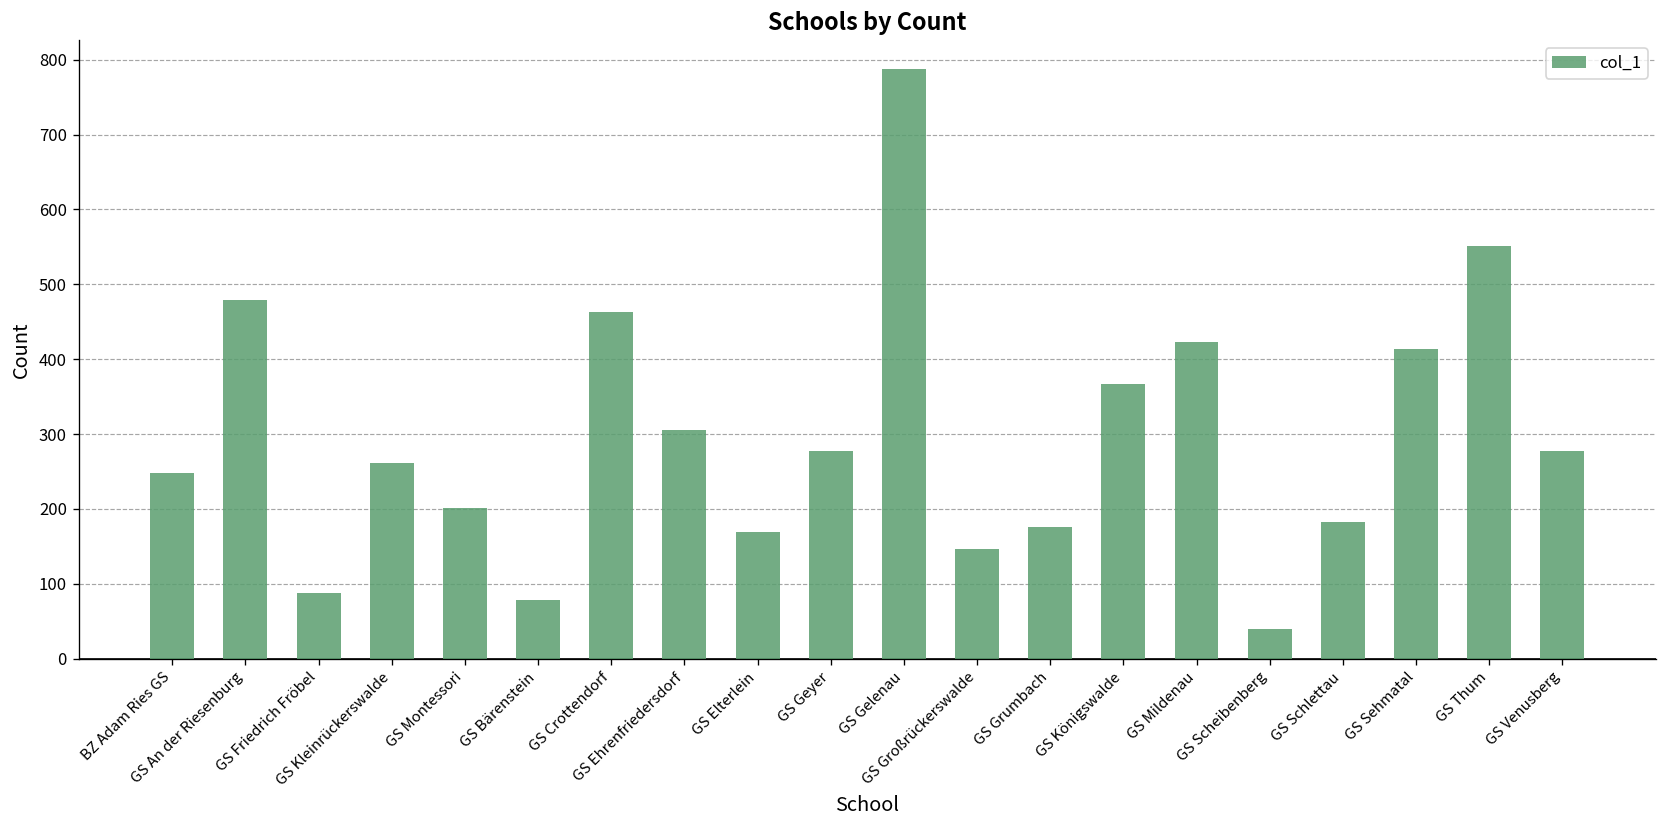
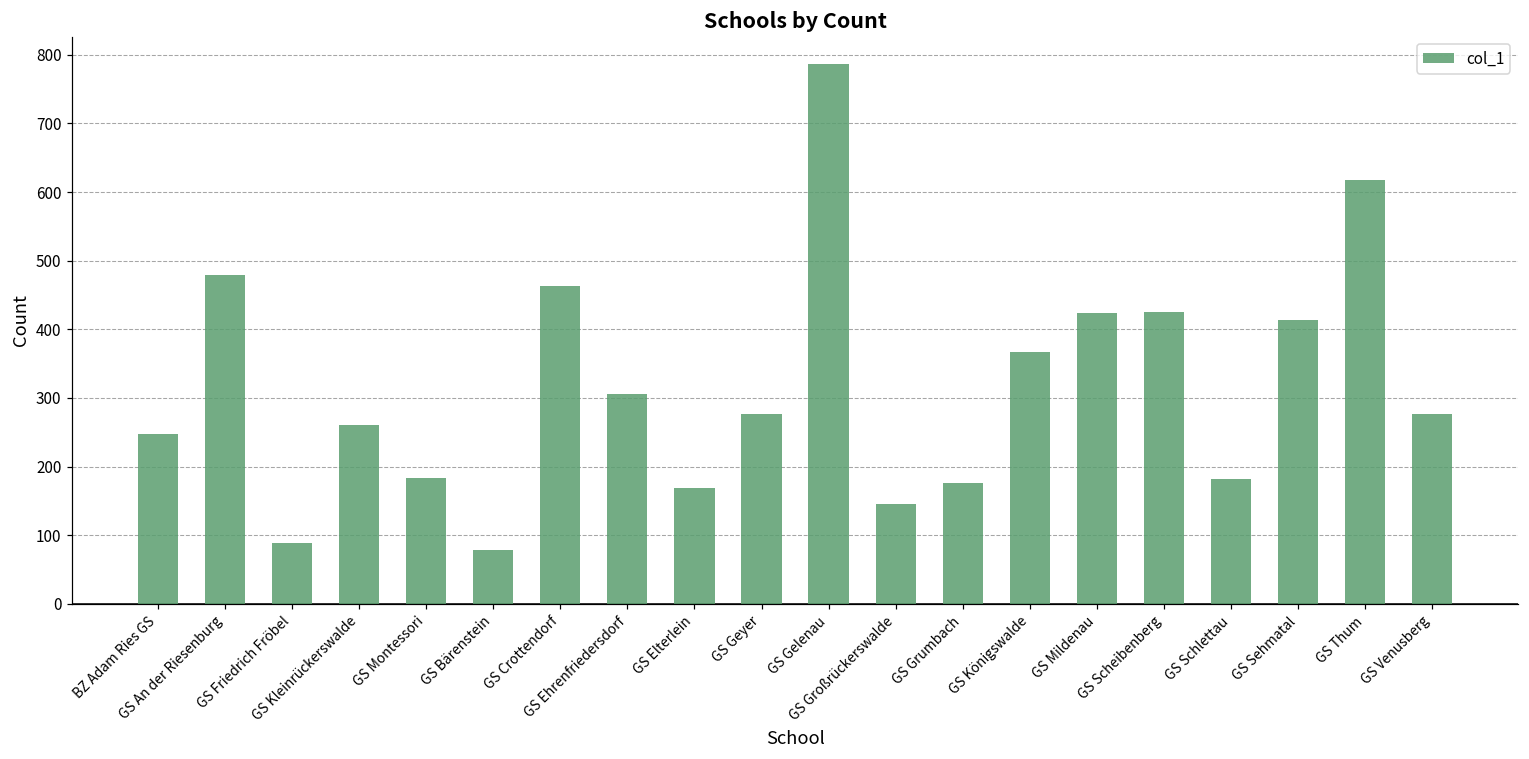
GS Montessori: 200 -> 180
GS Scheibenberg: 40 -> 430
GS Thum: 550 -> 620
